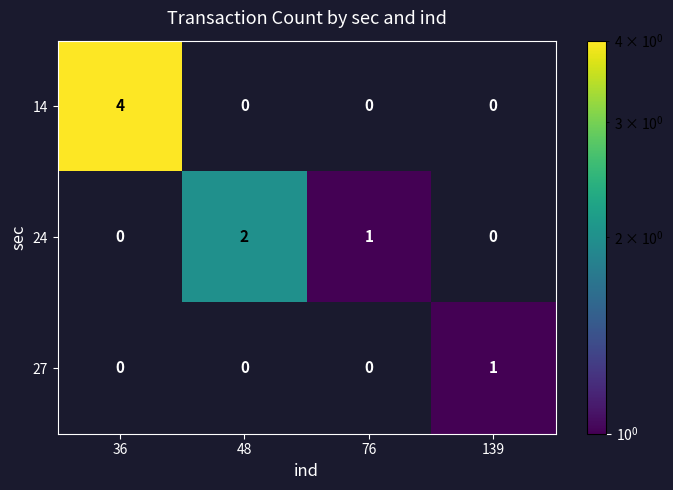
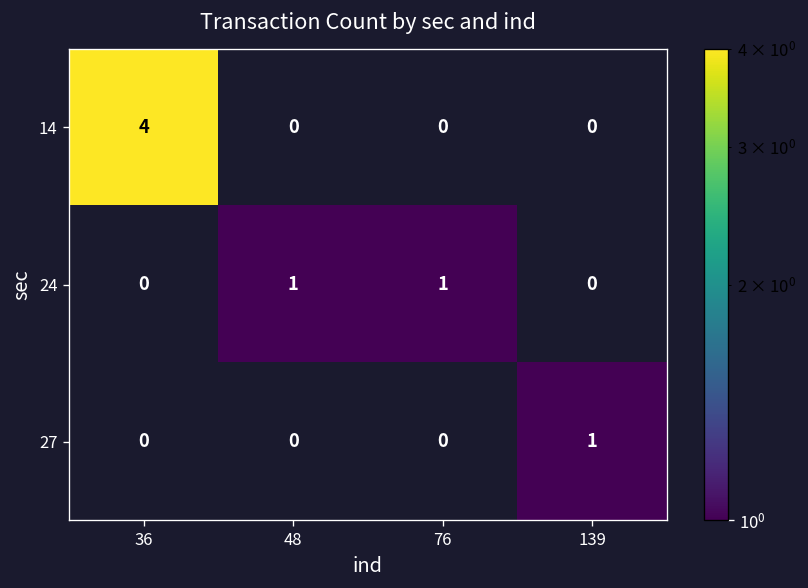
24, 48: 2 -> 1
